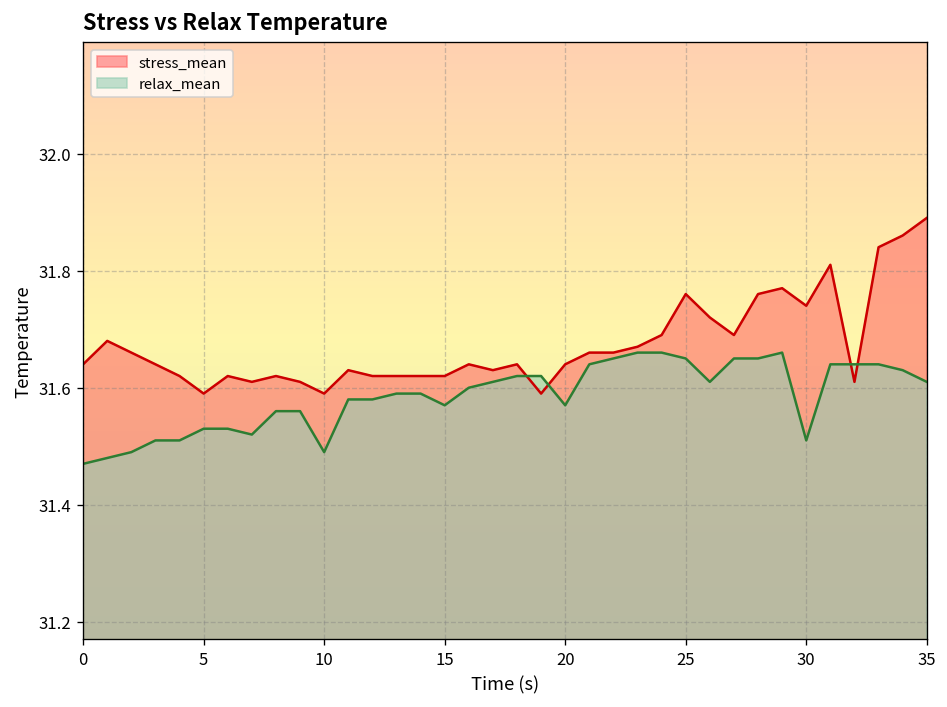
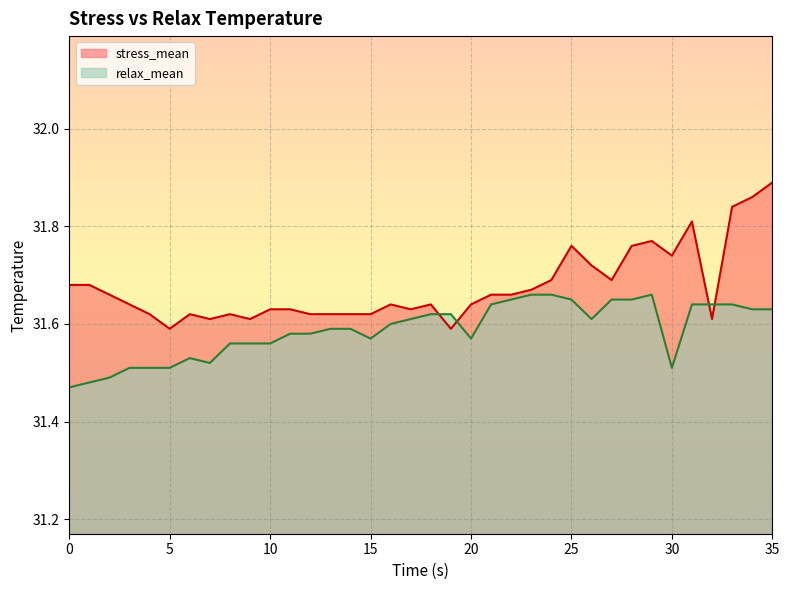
stress_mean, 0: 31.64 -> 31.68
relax_mean, 5: 31.53 -> 31.51
stress_mean, 10: 31.59 -> 31.63
relax_mean, 10: 31.49 -> 31.56
relax_mean, 35: 31.61 -> 31.63
